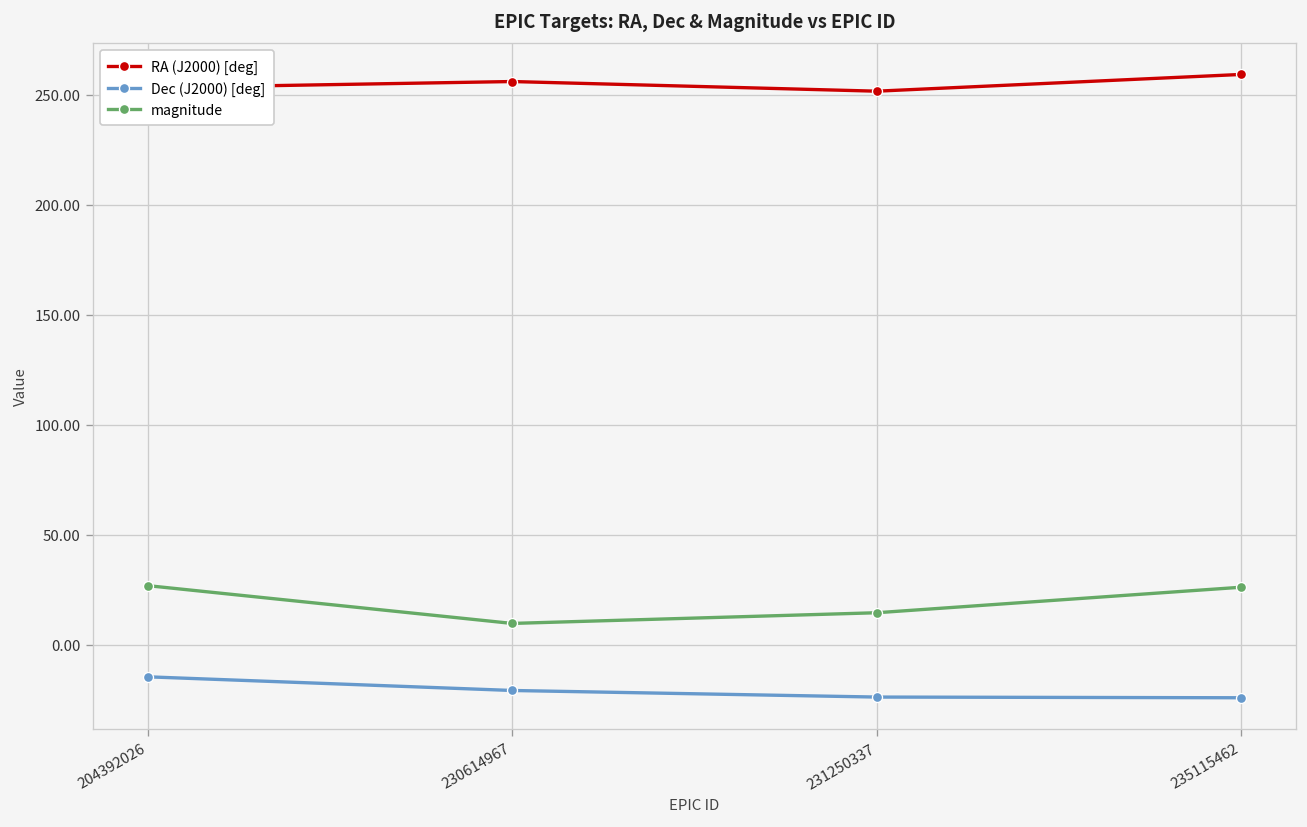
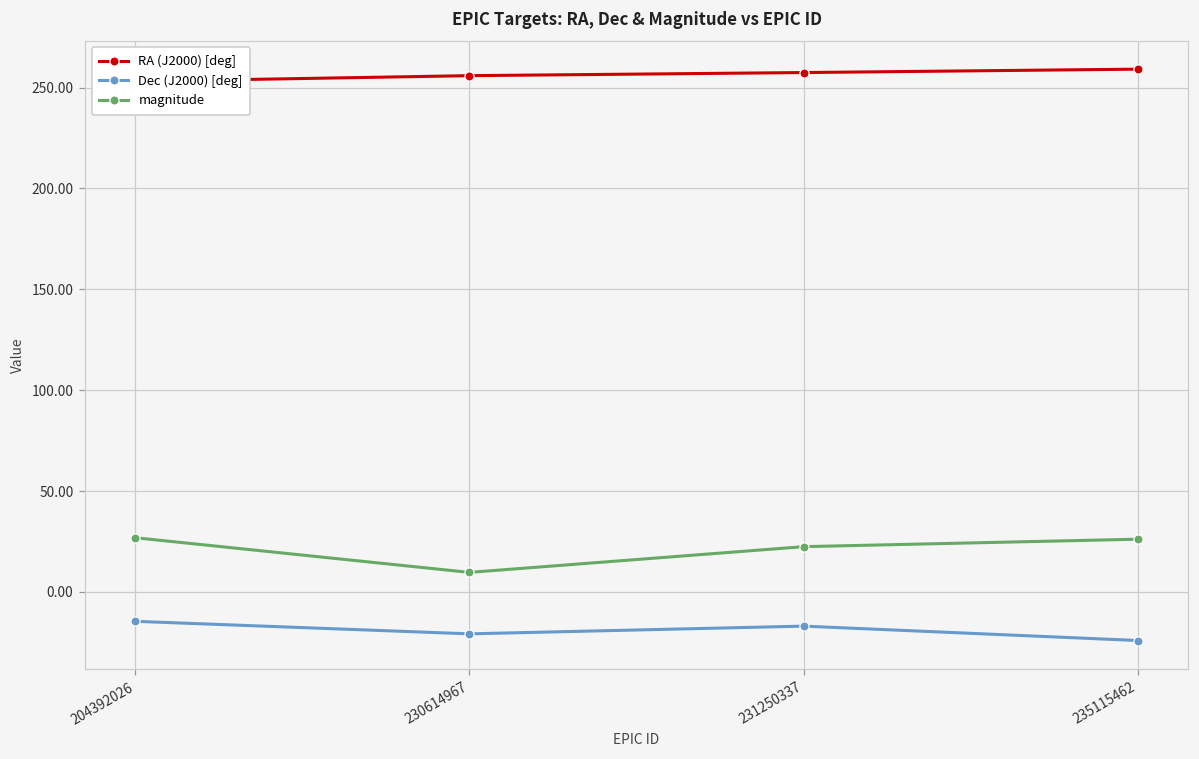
RA (J2000) [deg], 231250337: 252 -> 257
Dec (J2000) [deg], 231250337: -24 -> -17
magnitude, 231250337: 15 -> 22
